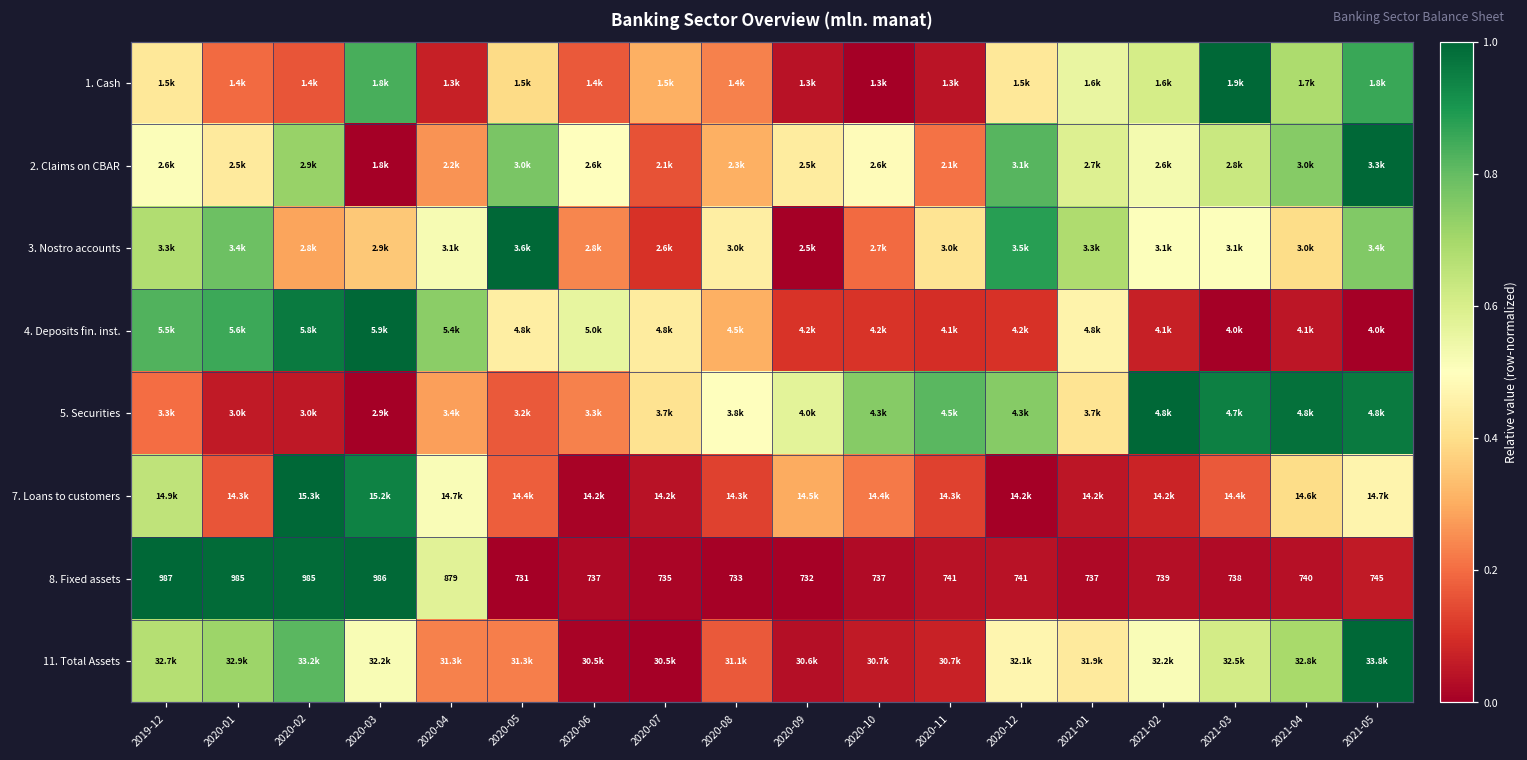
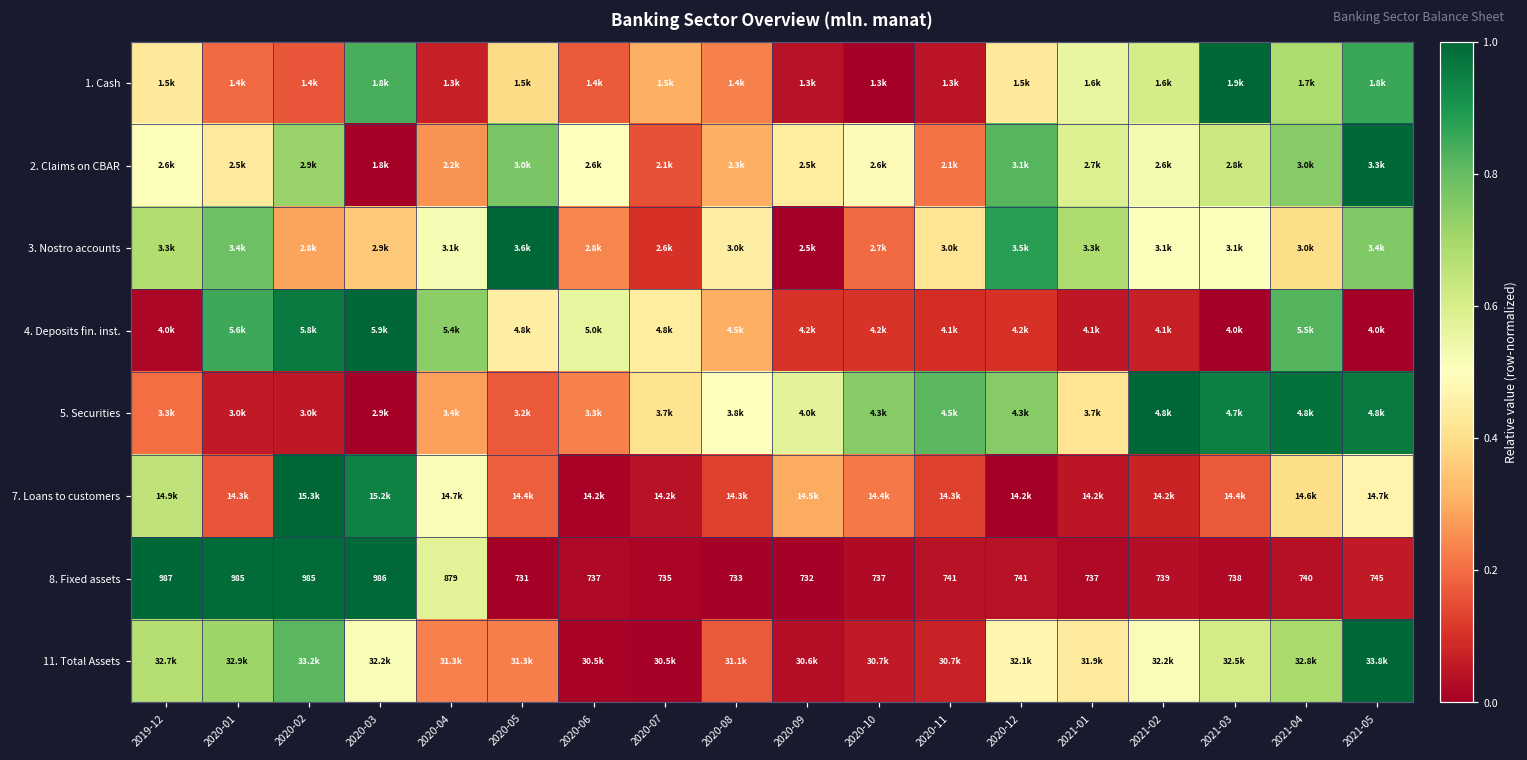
4. Deposits fin. inst., 2019-12: 5.5k -> 4.0k
4. Deposits fin. inst., 2021-01: 4.8k -> 4.1k
4. Deposits fin. inst., 2021-04: 4.1k -> 5.5k
